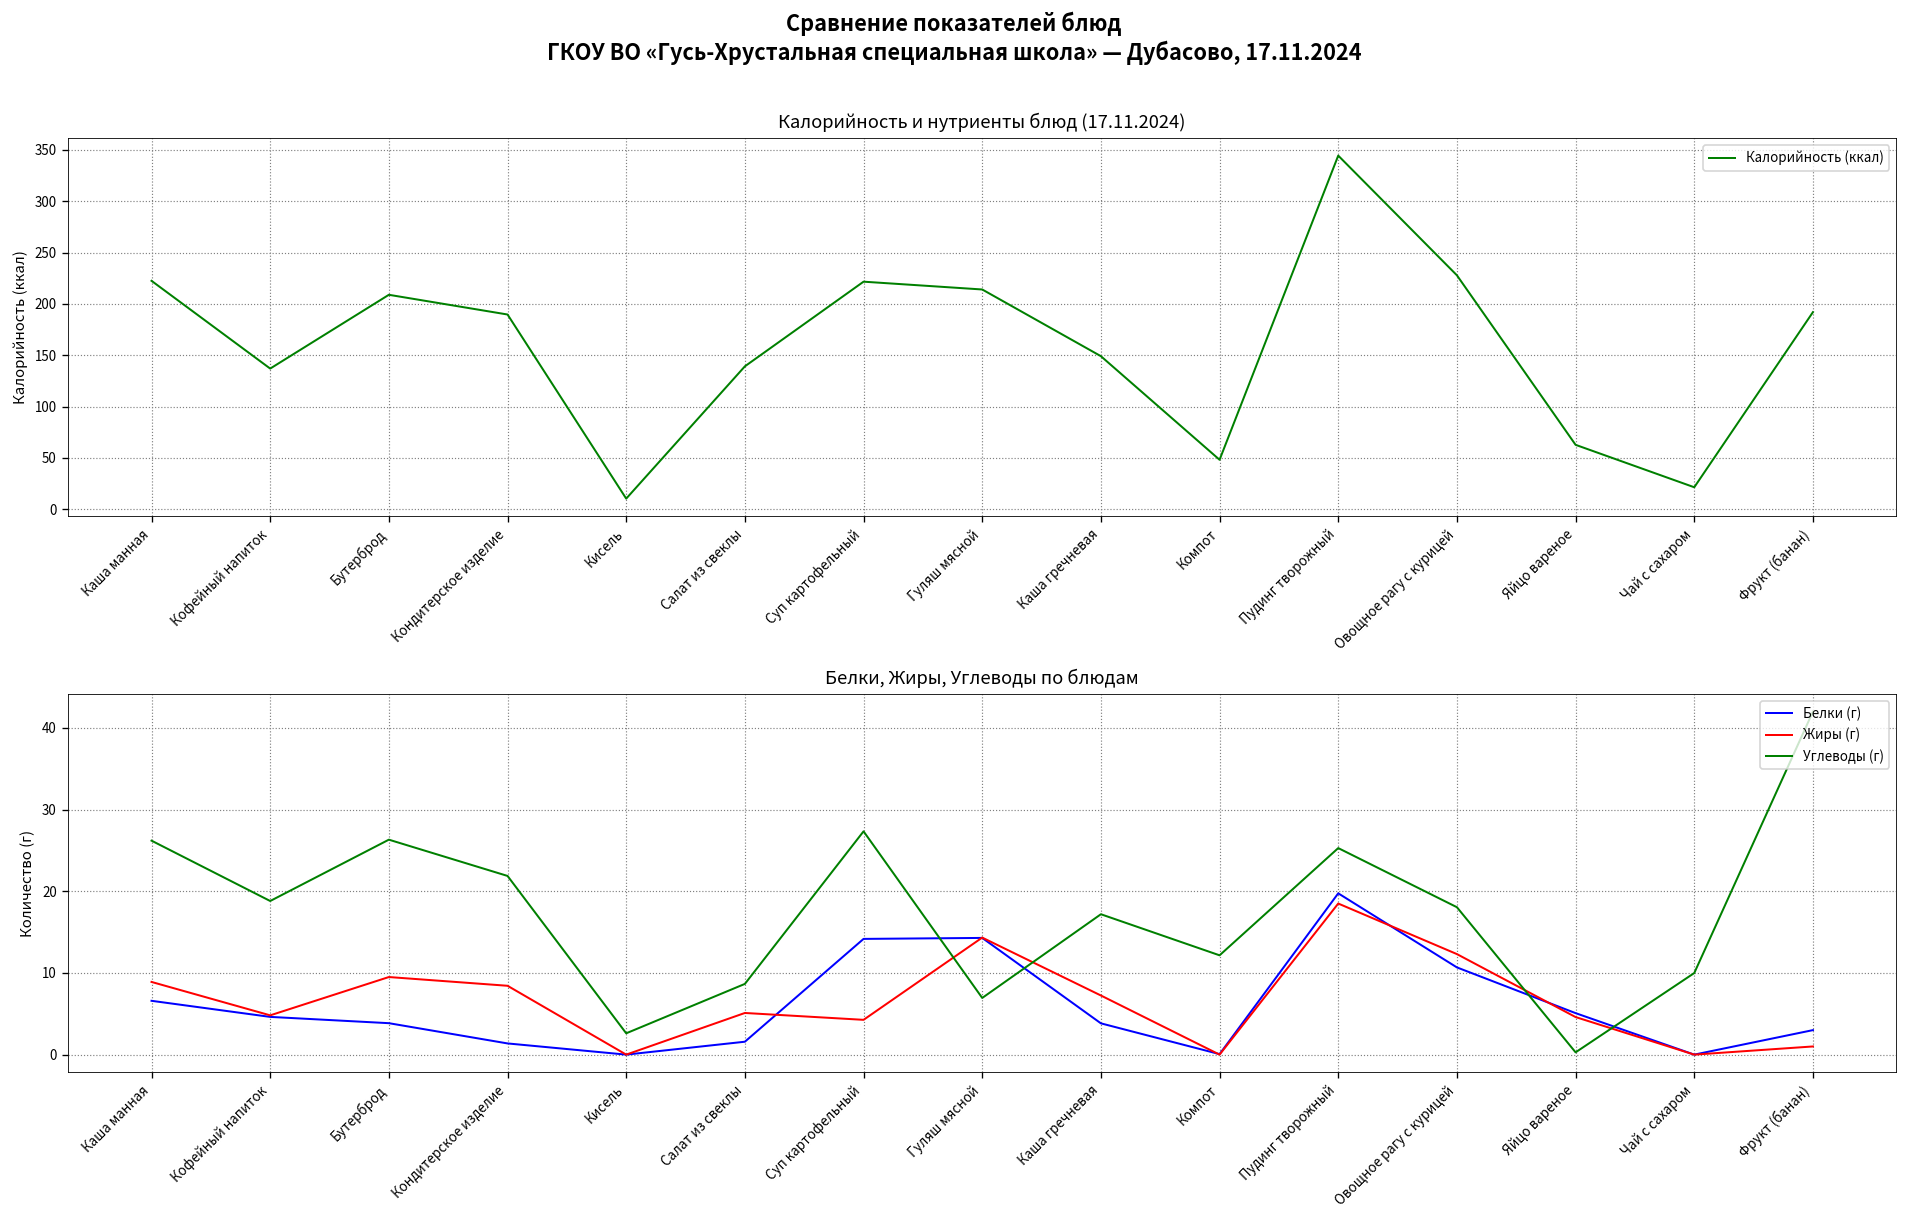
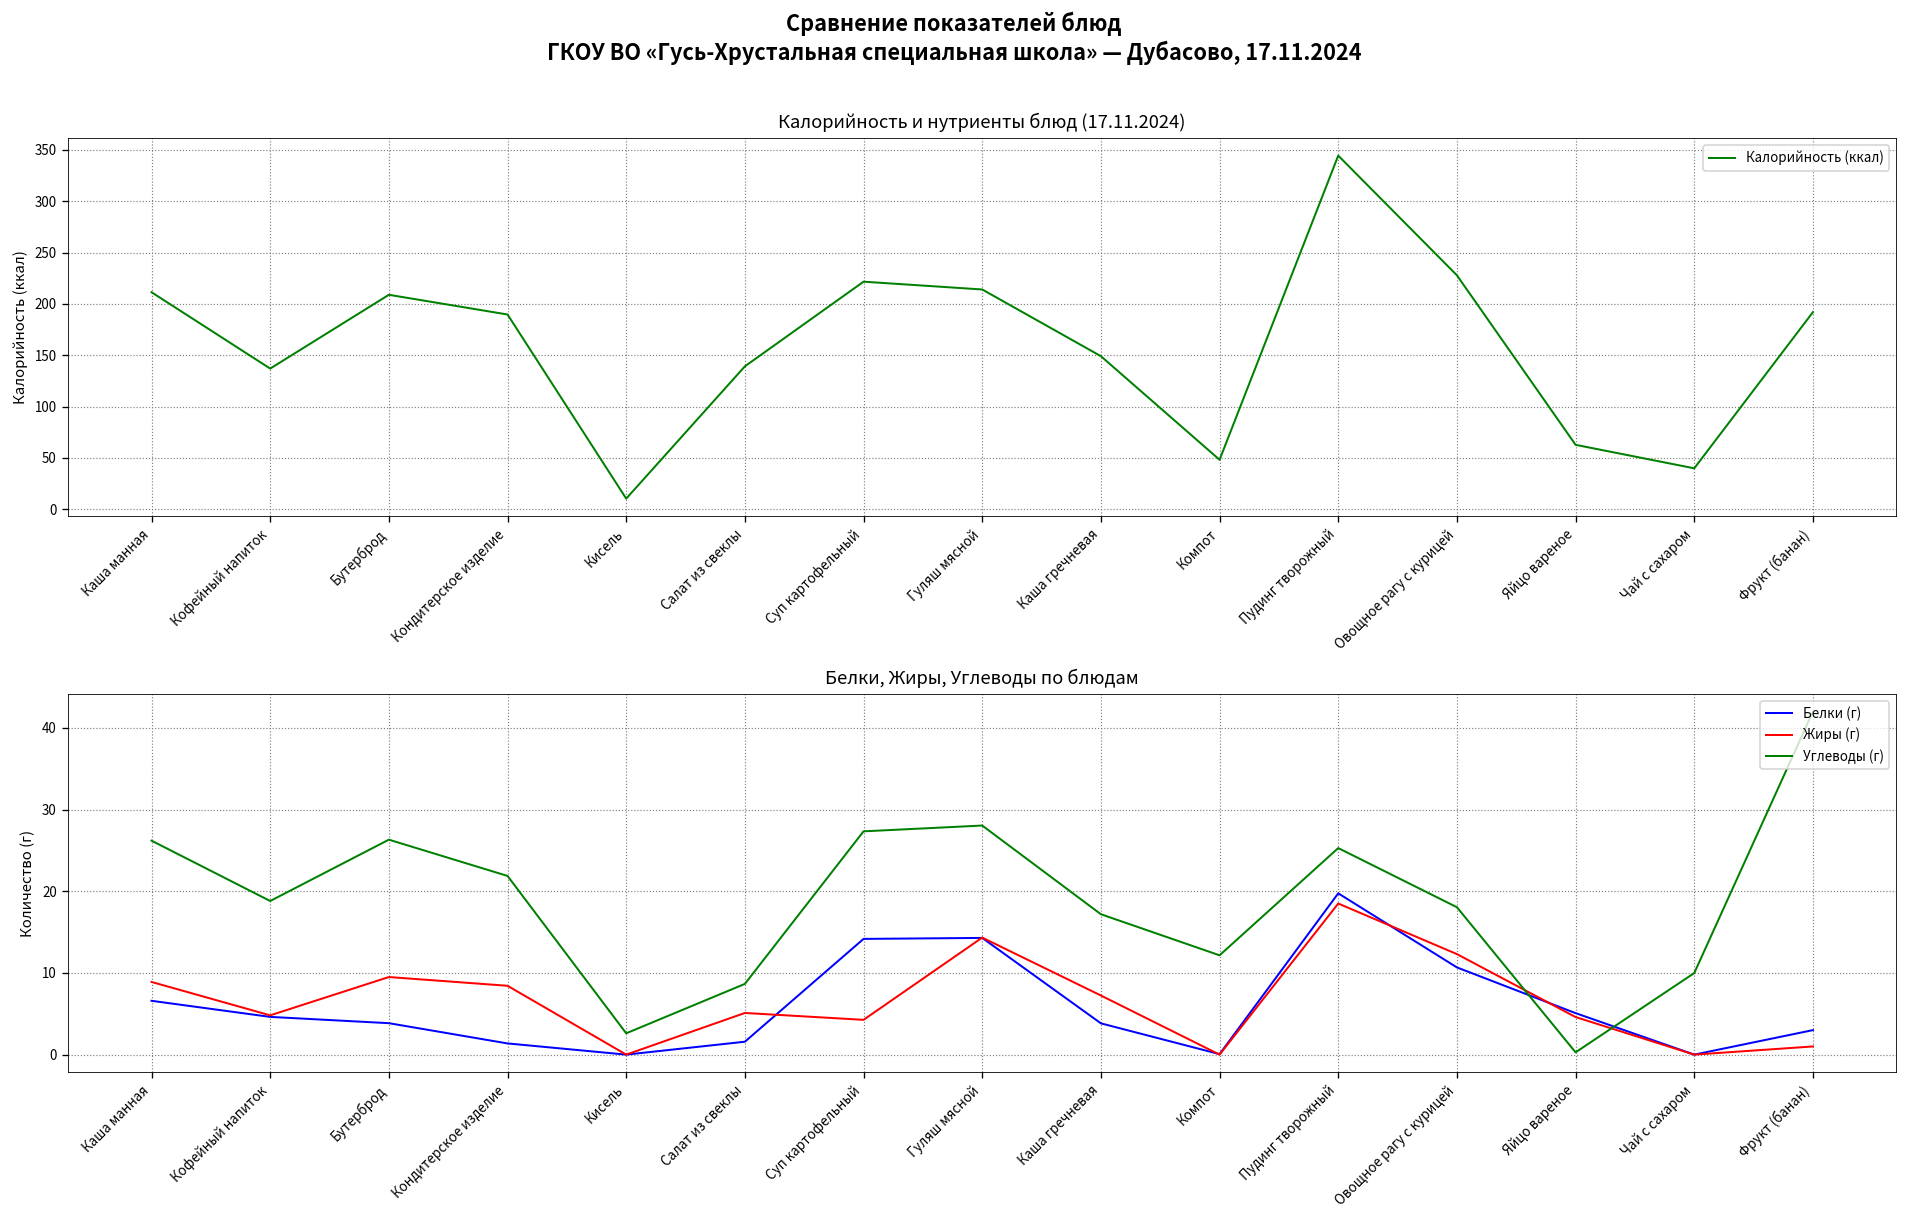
Калорийность и нутриенты блюд (17.11.2024), Каша манная: 220 -> 210
Калорийность и нутриенты блюд (17.11.2024), Чай с сахаром: 20 -> 40
Белки, Жиры, Углеводы по блюдам, Углеводы (г), Гуляш мясной: 7 -> 28
